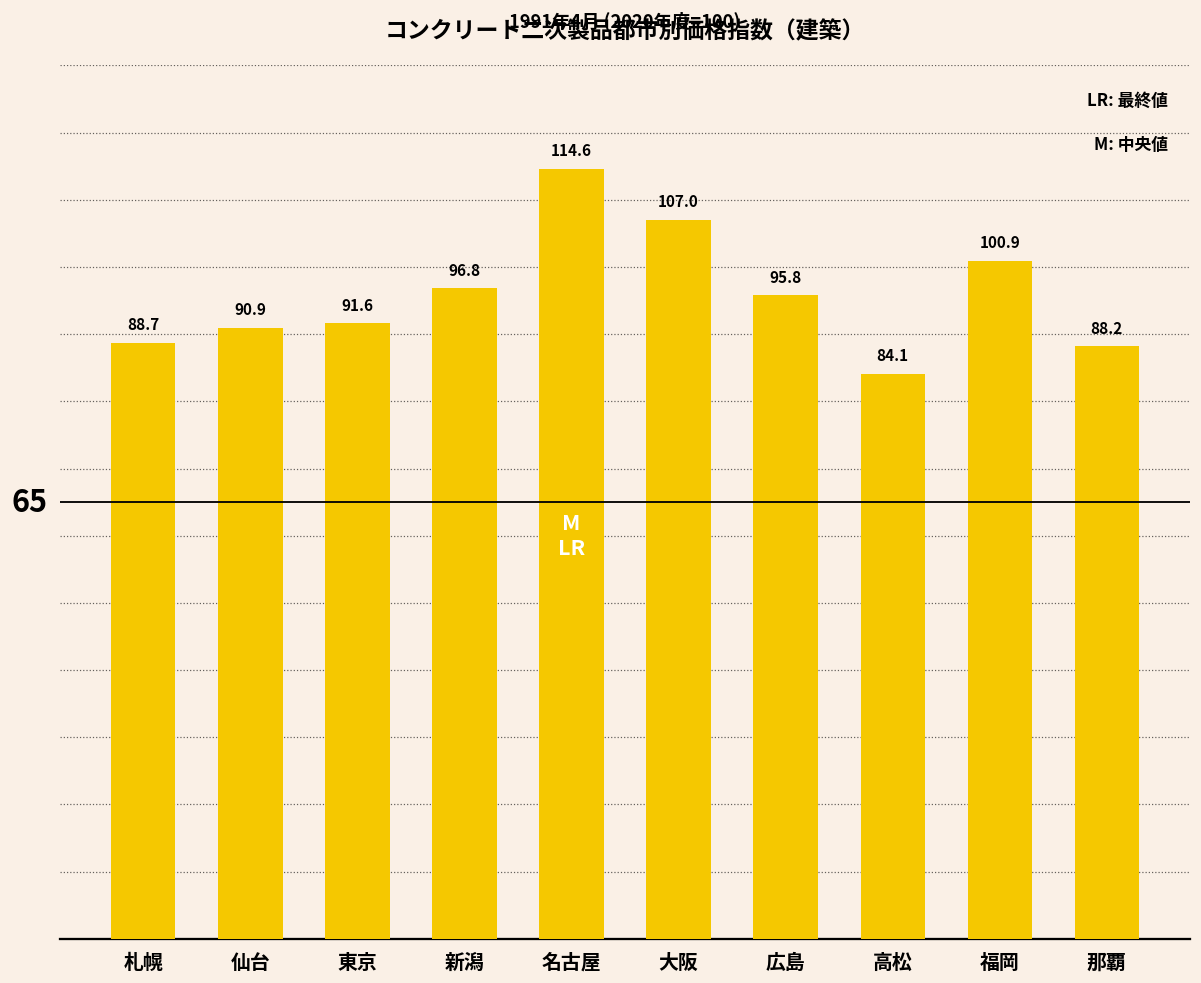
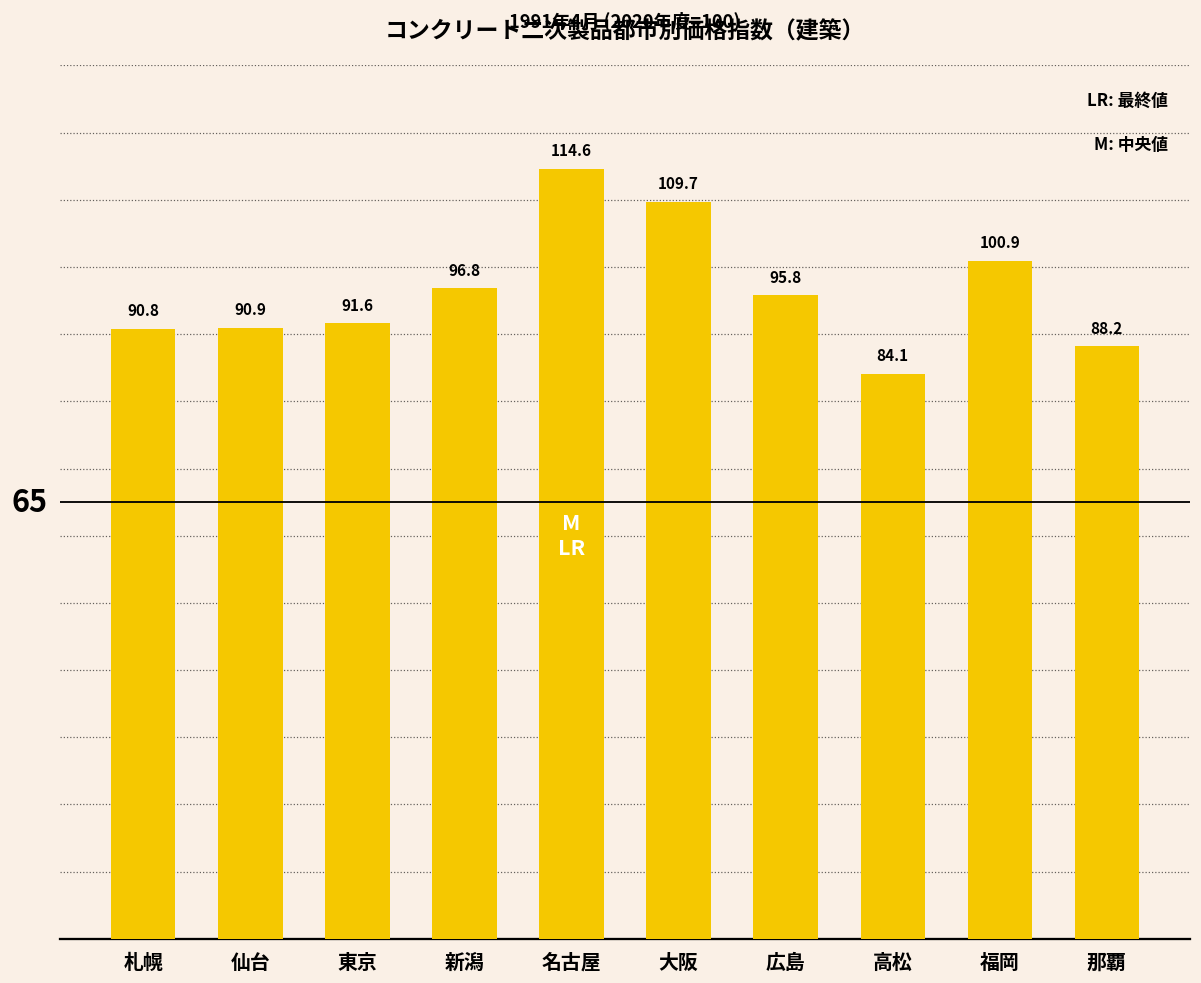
札幌: 88.7 -> 90.8
大阪: 107.0 -> 109.7
